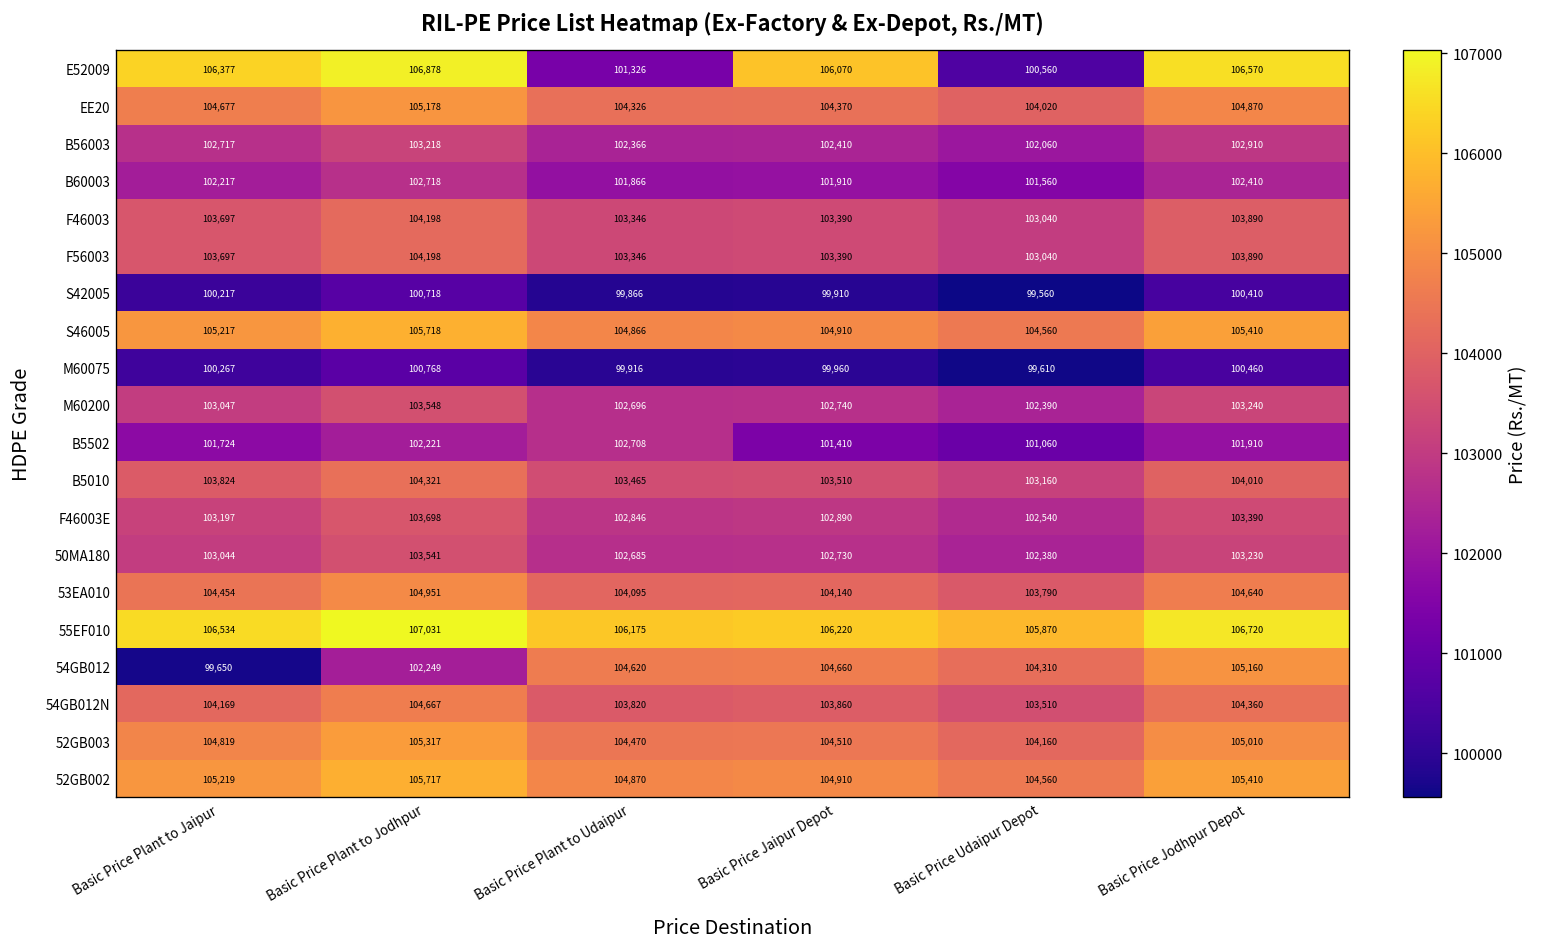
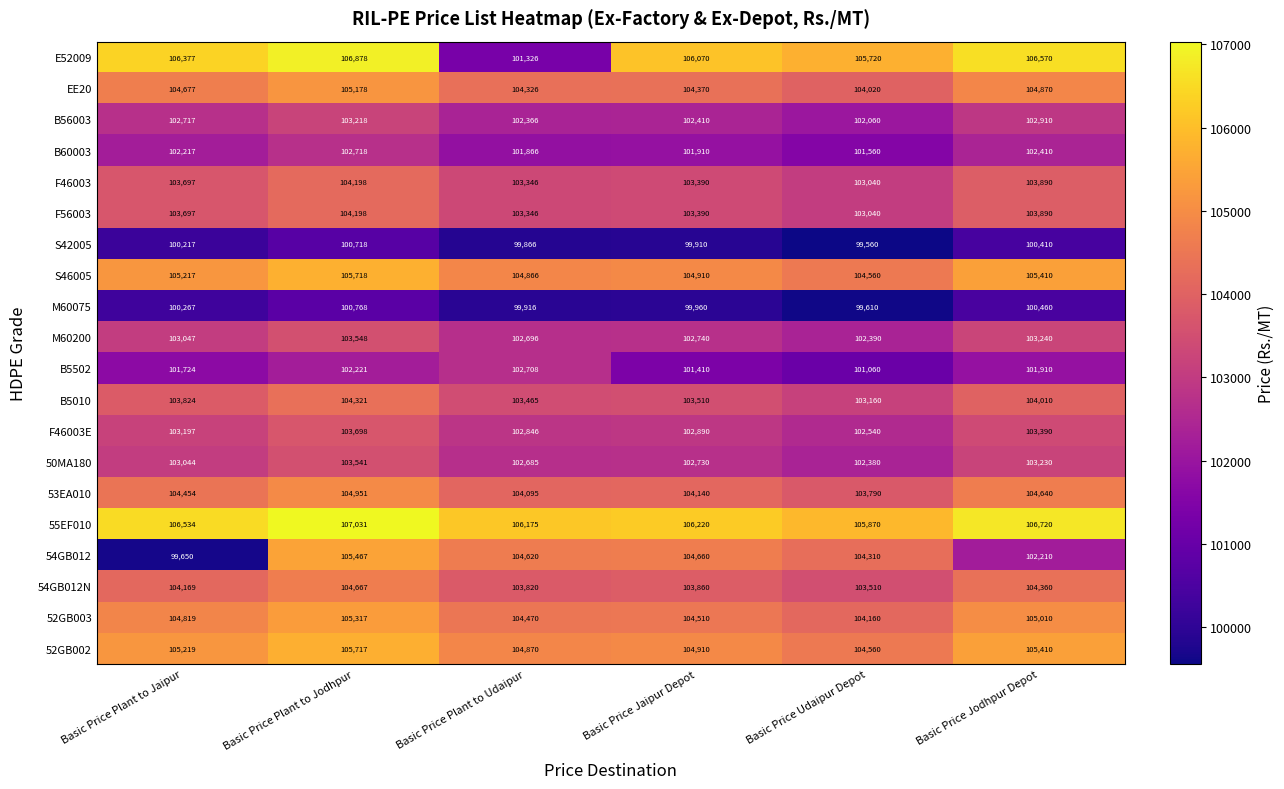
E52009, Basic Price Udaipur Depot: 100,560 -> 105,720
54GB012, Basic Price Plant to Jodhpur: 102,249 -> 105,467
54GB012, Basic Price Jodhpur Depot: 105,160 -> 102,210
